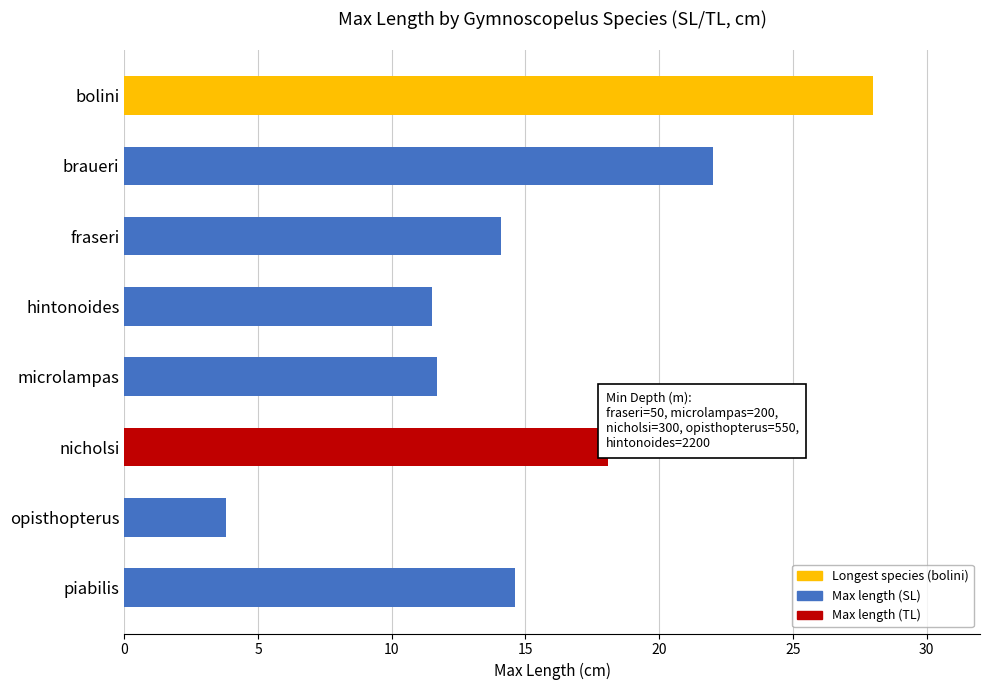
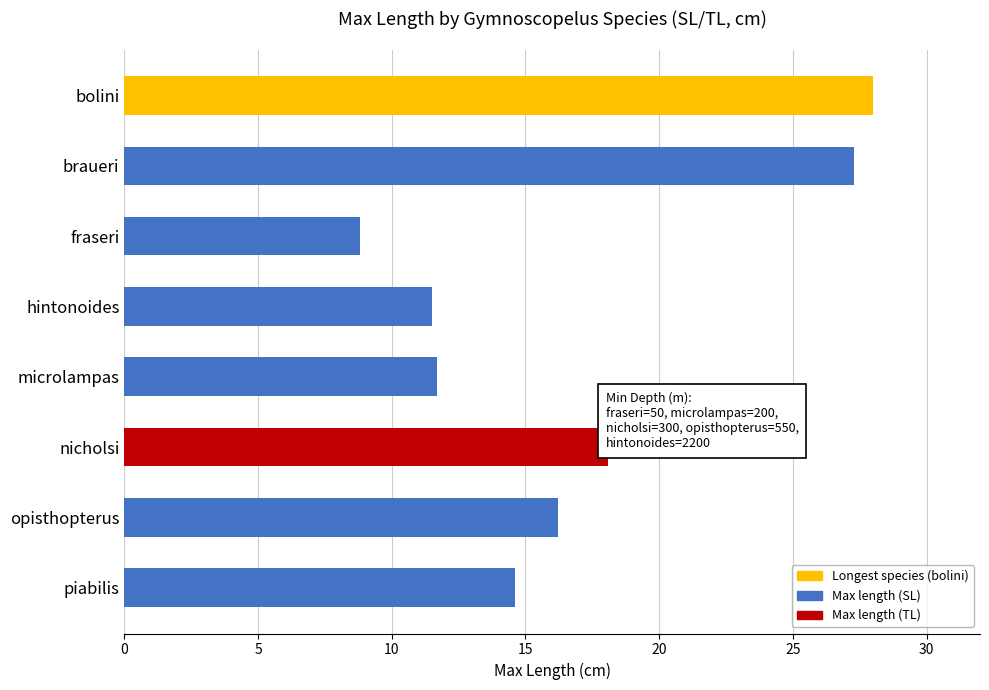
braueri: 22.0 -> 27.3
fraseri: 14.1 -> 8.8
opisthopterus: 3.8 -> 16.2
